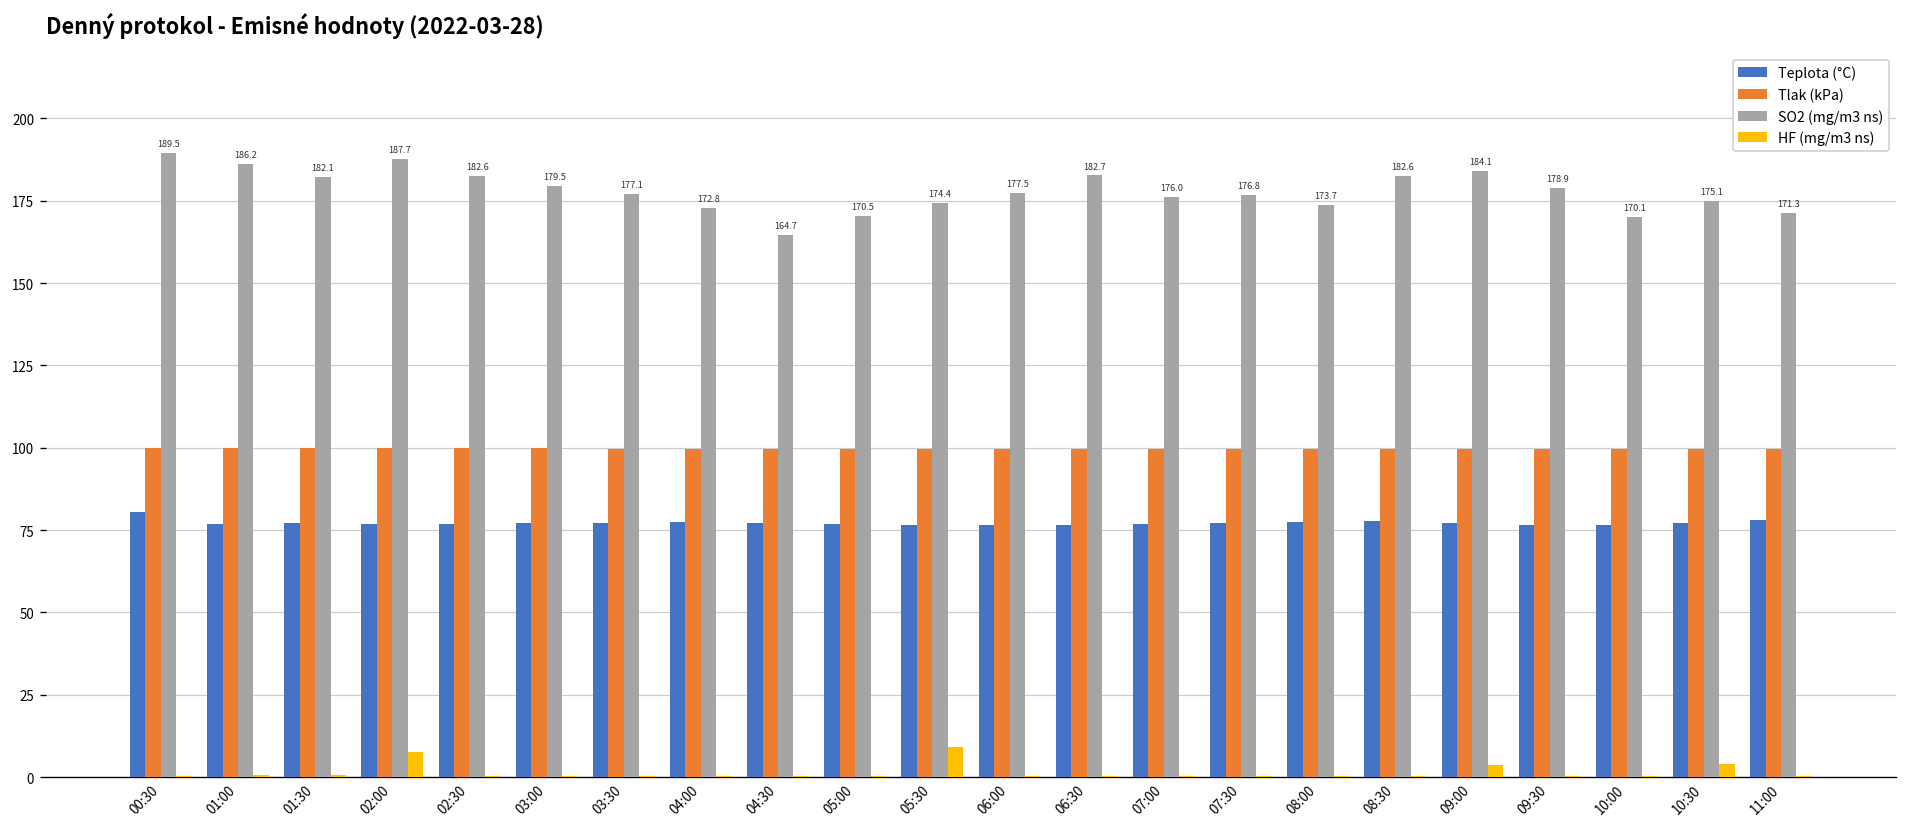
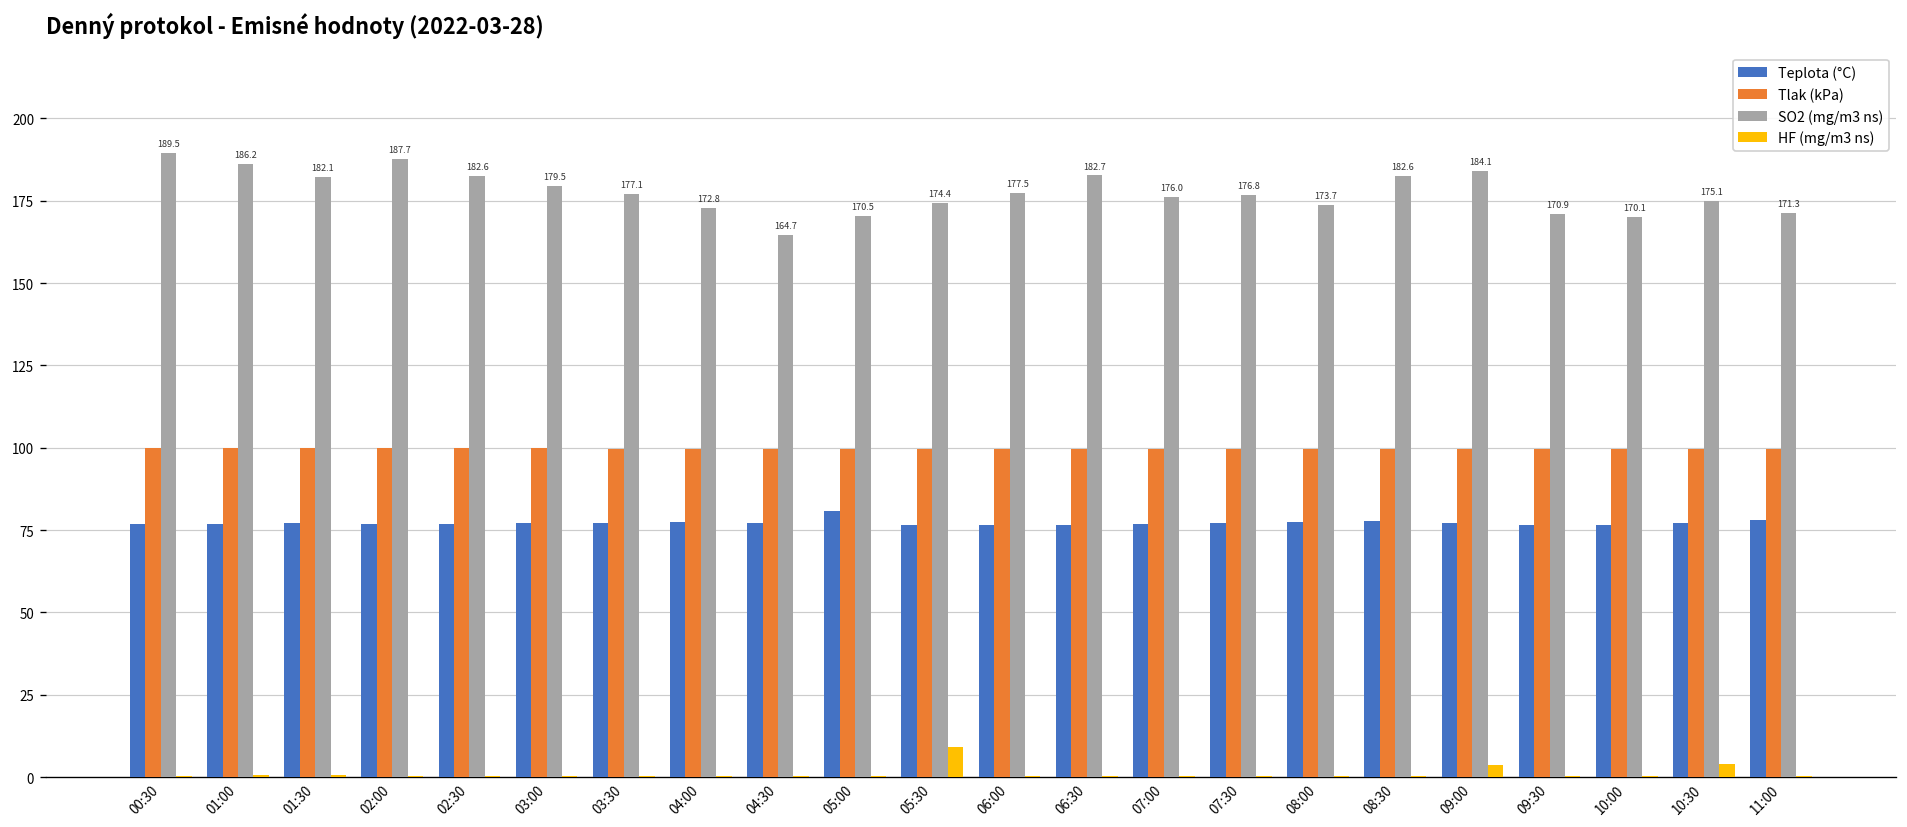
Teplota (°C), 00:30: 80 -> 77
HF (mg/m3 ns), 02:00: 8 -> 0
Teplota (°C), 05:00: 77 -> 81
SO2 (mg/m3 ns), 09:30: 178.9 -> 170.9
